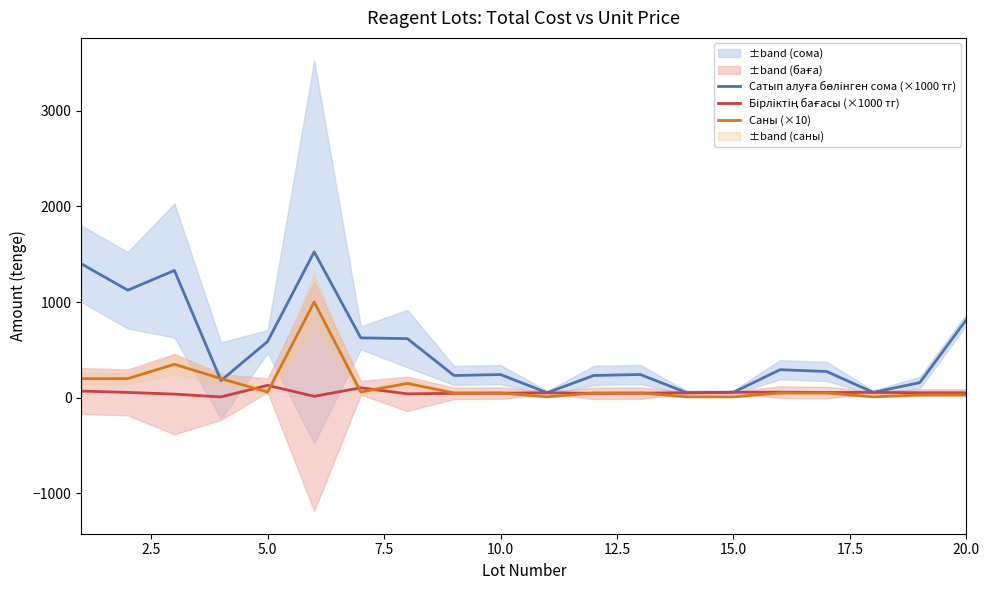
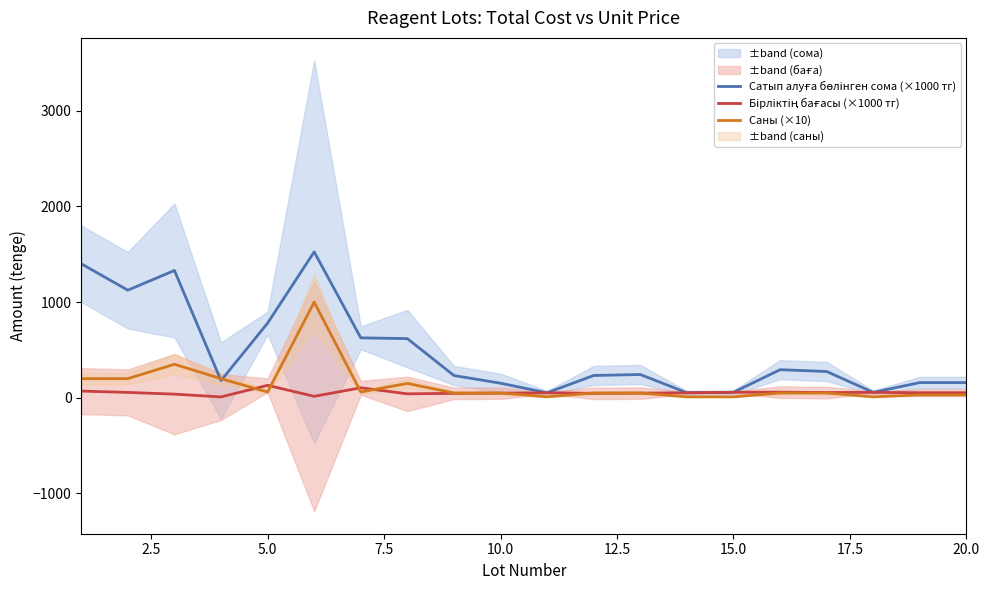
Сатып алуға бөлінген сома (×1000 тг), 5.0: 600 -> 800
Сатып алуға бөлінген сома (×1000 тг), 10.0: 240 -> 150
Сатып алуға бөлінген сома (×1000 тг), 20.0: 800 -> 200
